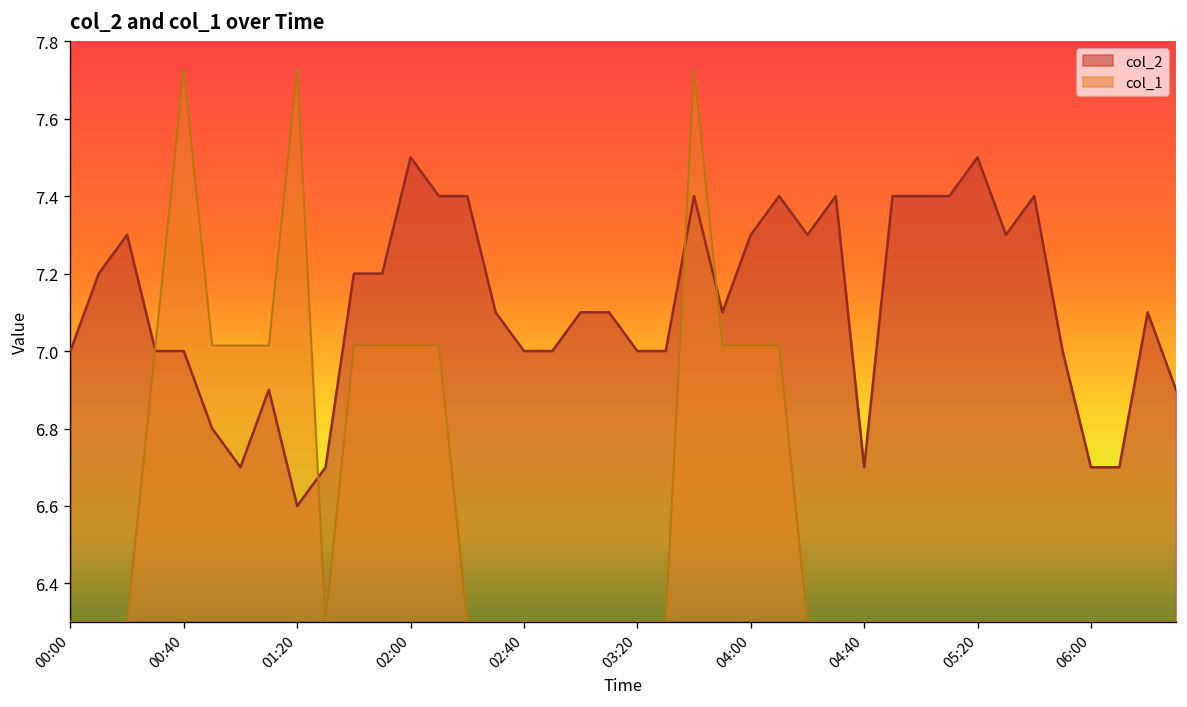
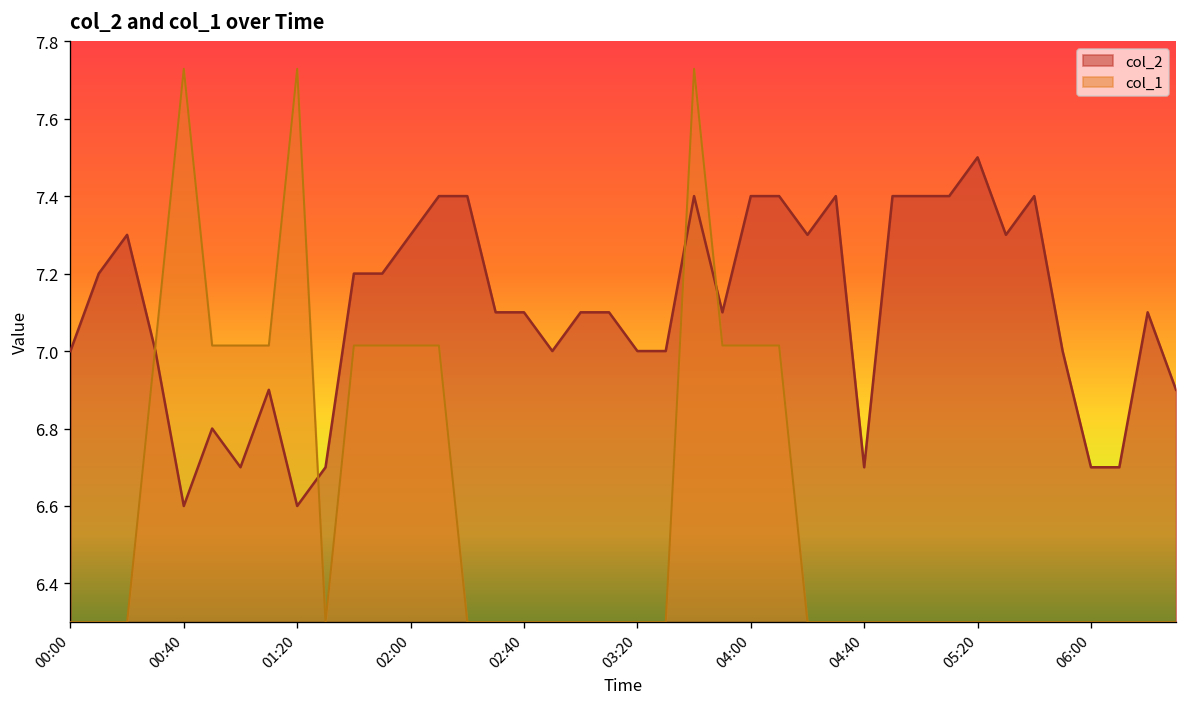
col_2, 00:40: 7.0 -> 6.6
col_2, 02:00: 7.5 -> 7.3
col_2, 02:40: 7.0 -> 7.1
col_2, 04:00: 7.3 -> 7.4
